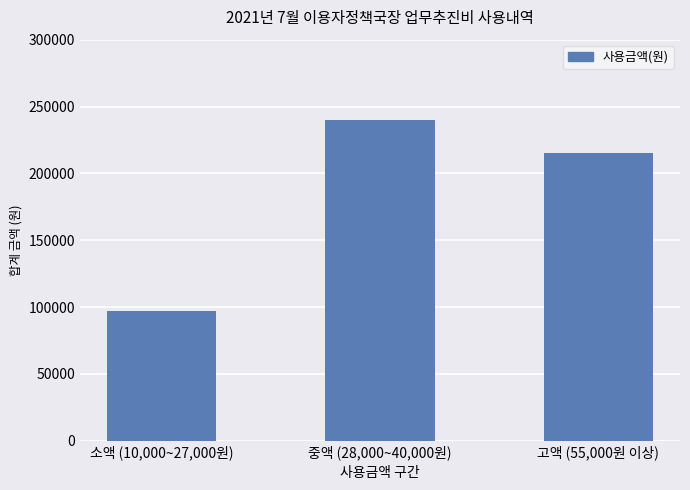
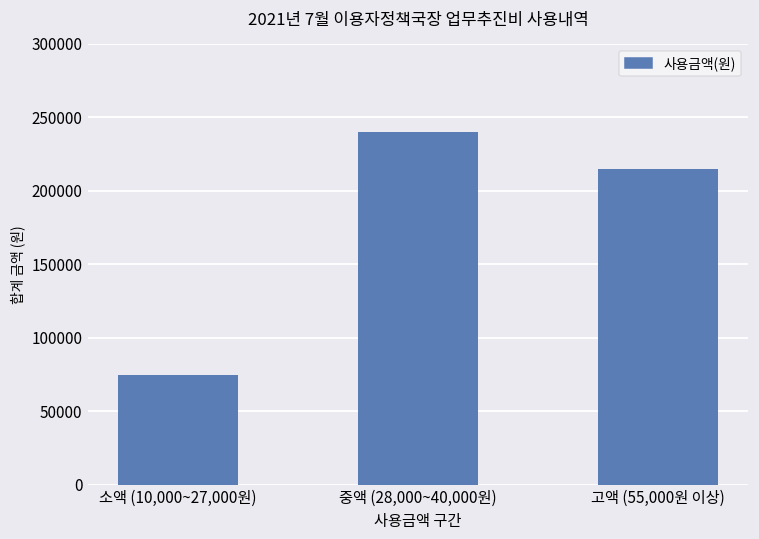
소액 (10,000~27,000원): 97000 -> 75000
